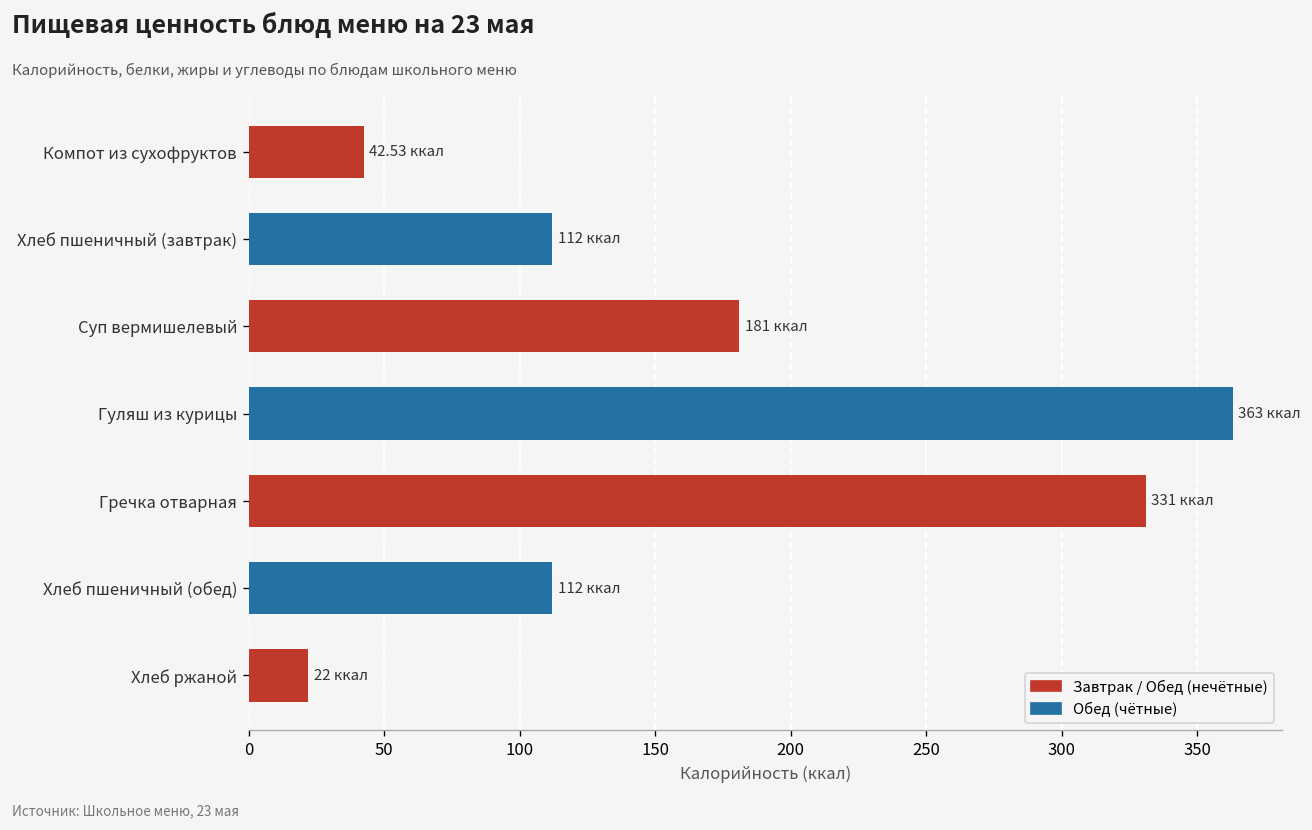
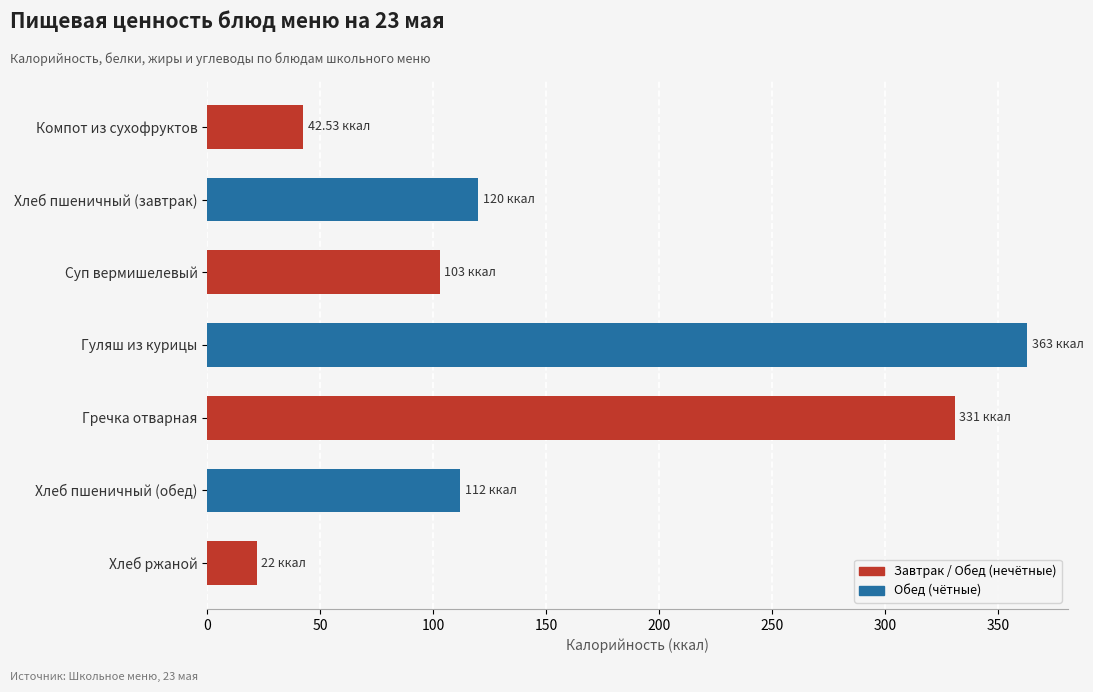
Хлеб пшеничный (завтрак): 112 -> 120
Суп вермишелевый: 181 -> 103
